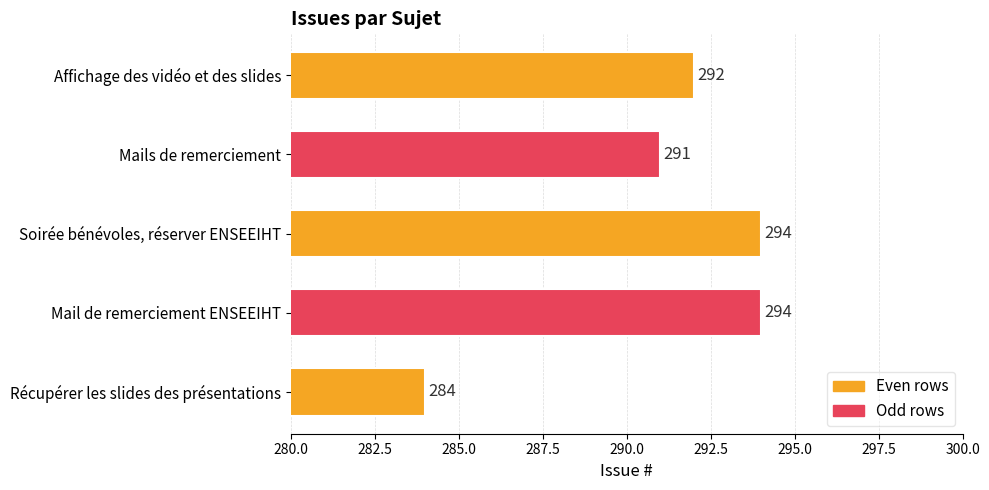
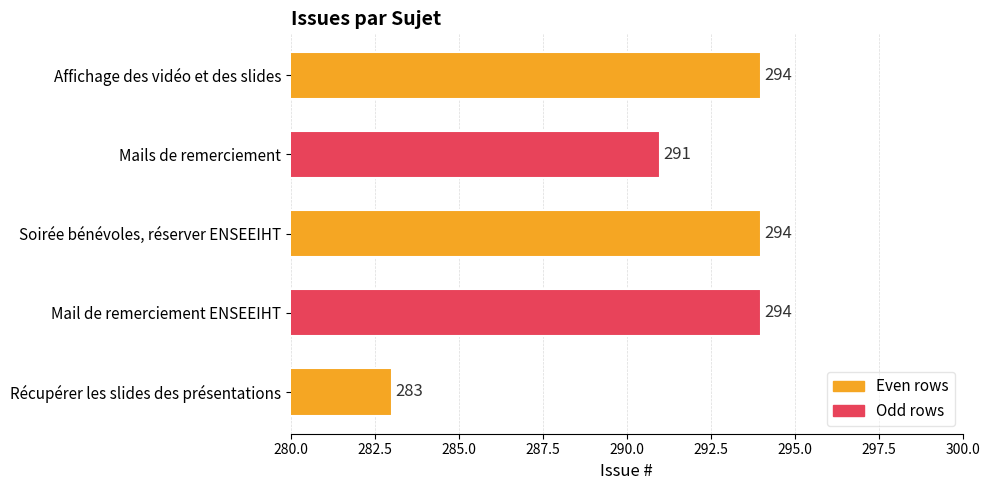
Affichage des vidéo et des slides: 292 -> 294
Récupérer les slides des présentations: 284 -> 283
